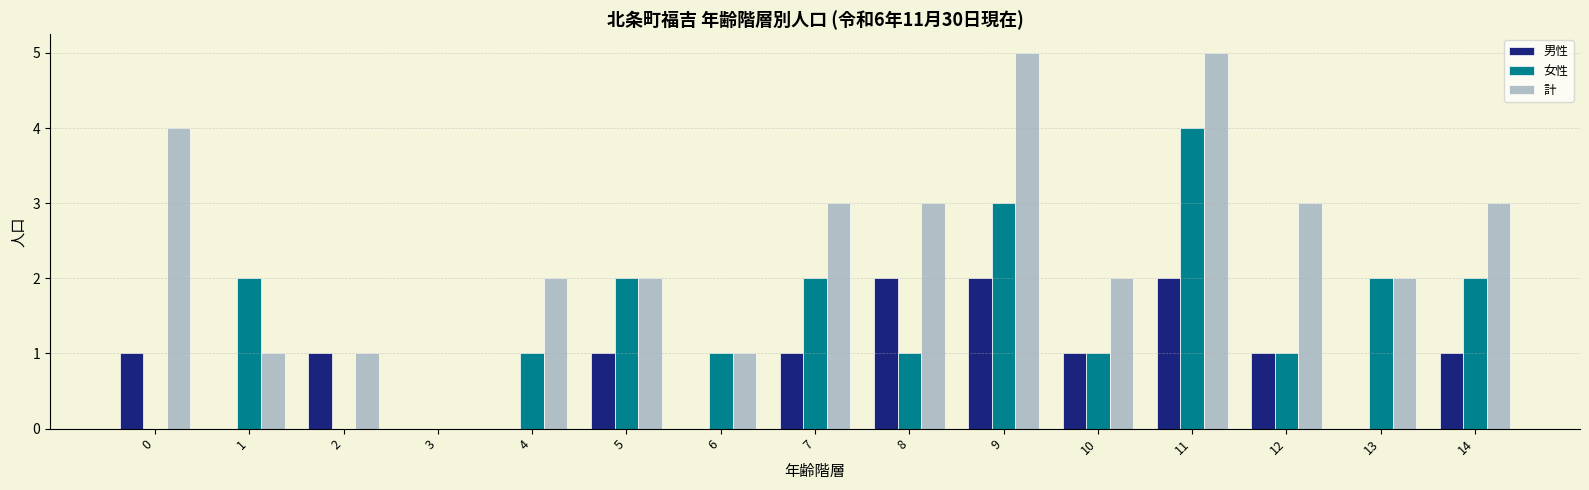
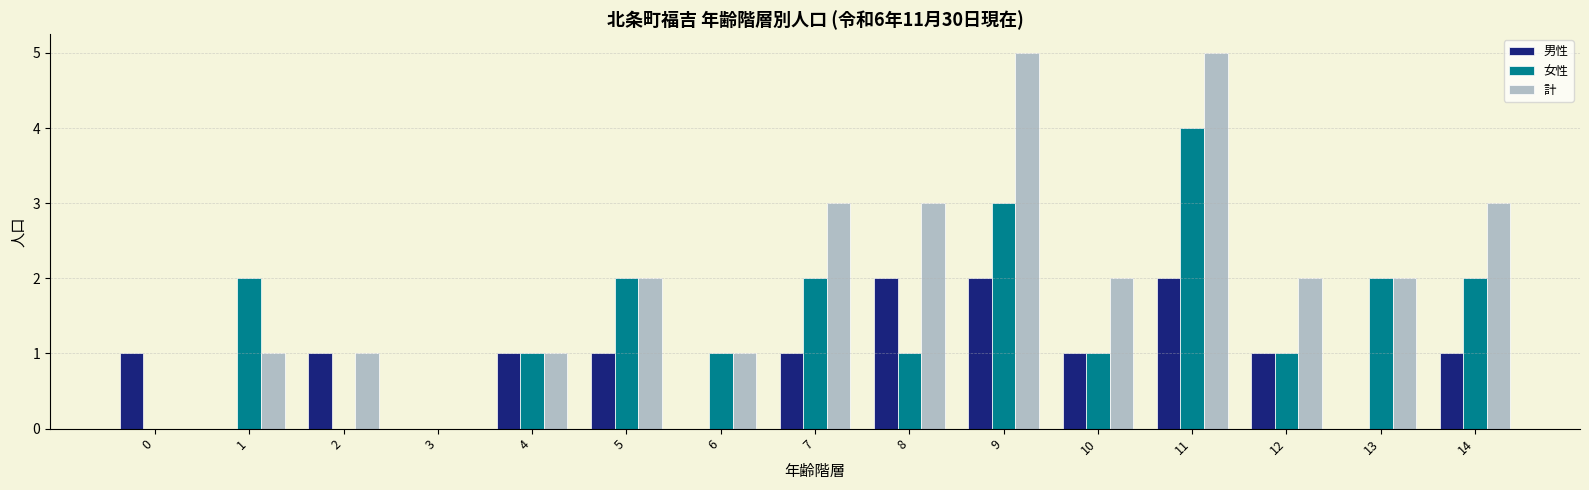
計, 0: 4 -> 0
男性, 4: 0 -> 1
計, 4: 2 -> 1
計, 12: 3 -> 2
